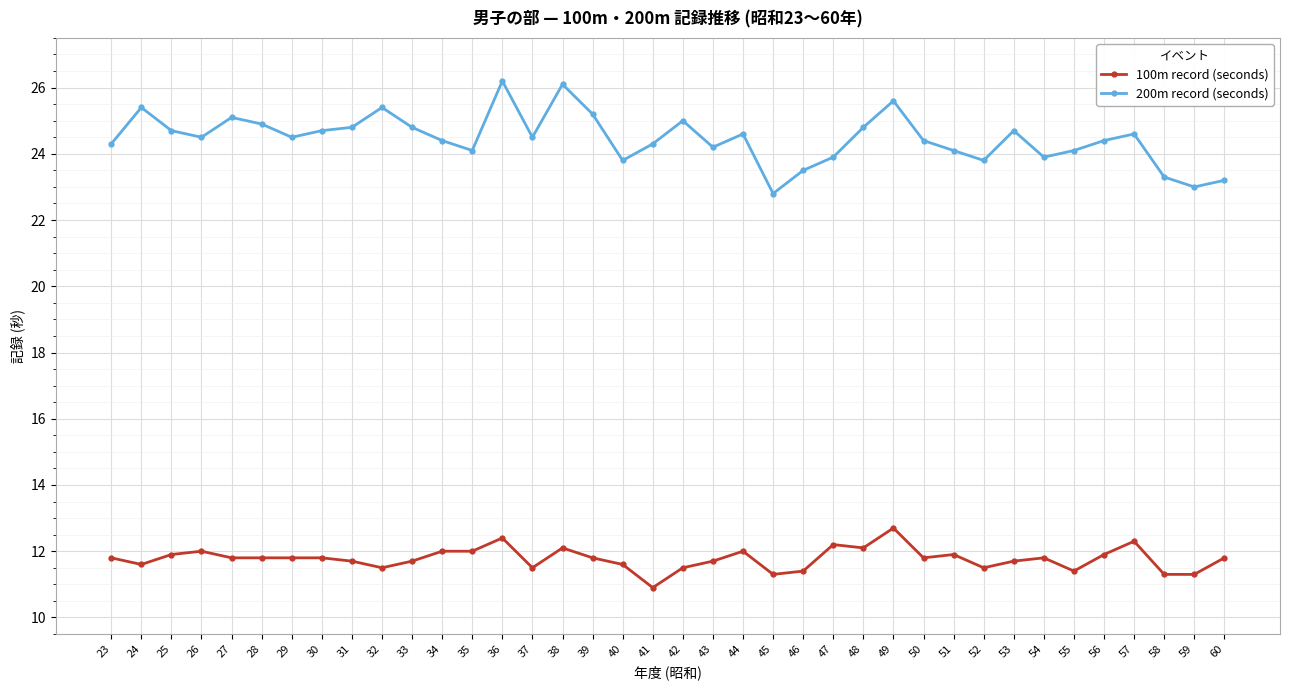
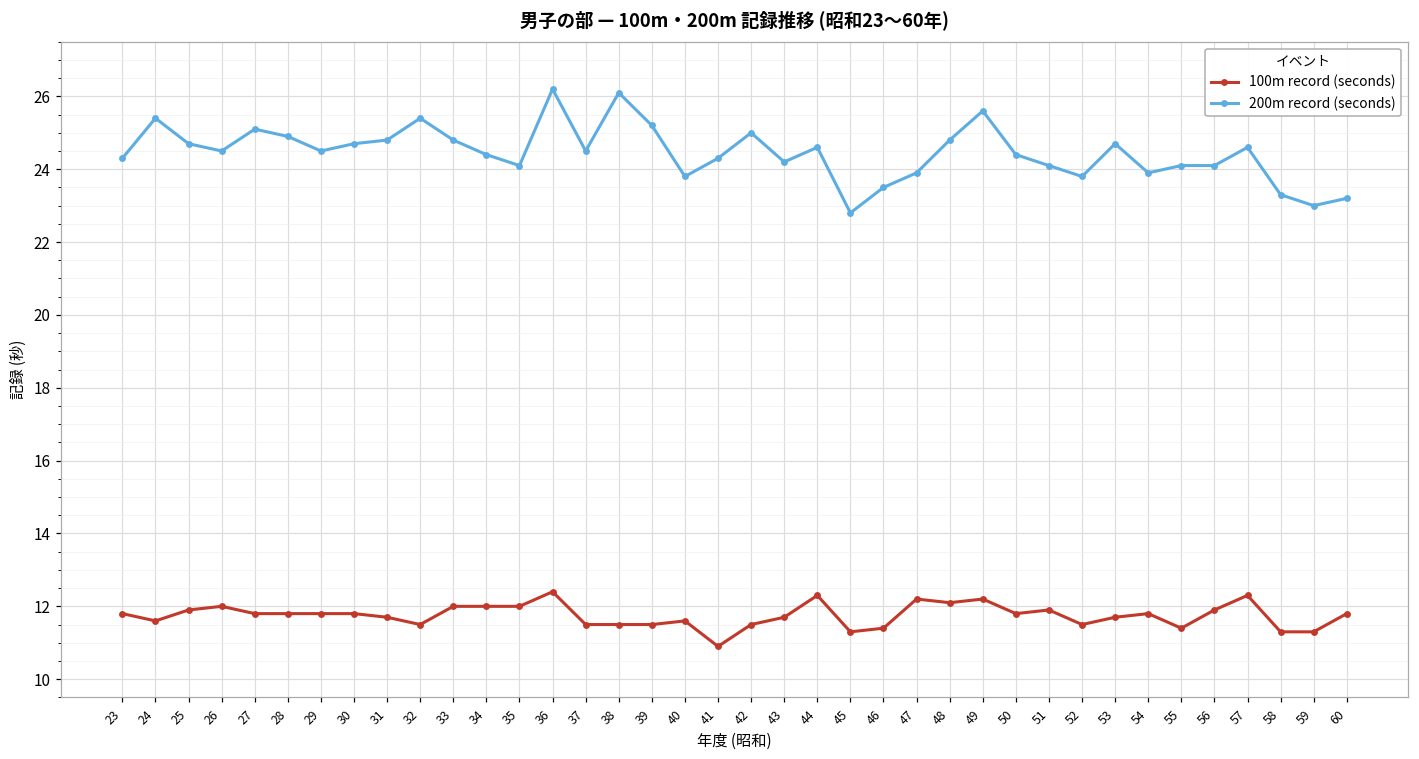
100m record (seconds), 33: 11.7 -> 12.0
100m record (seconds), 38: 12.1 -> 11.5
100m record (seconds), 39: 11.8 -> 11.5
100m record (seconds), 44: 12.0 -> 12.3
100m record (seconds), 49: 12.7 -> 12.2
200m record (seconds), 56: 24.4 -> 24.1
